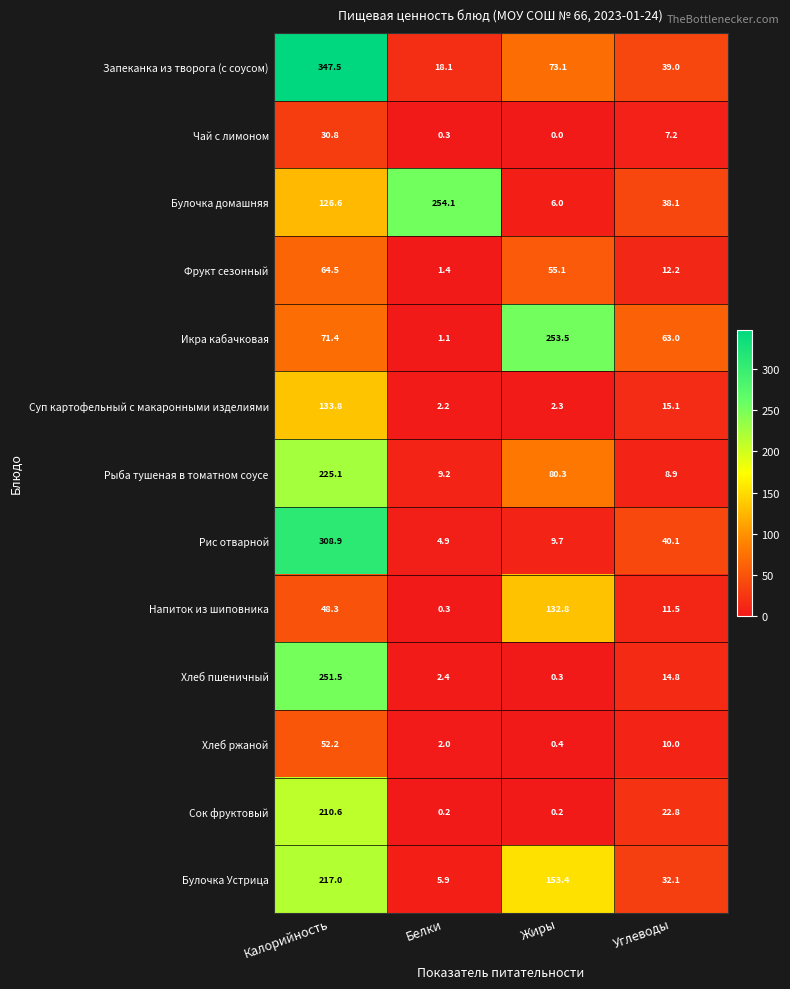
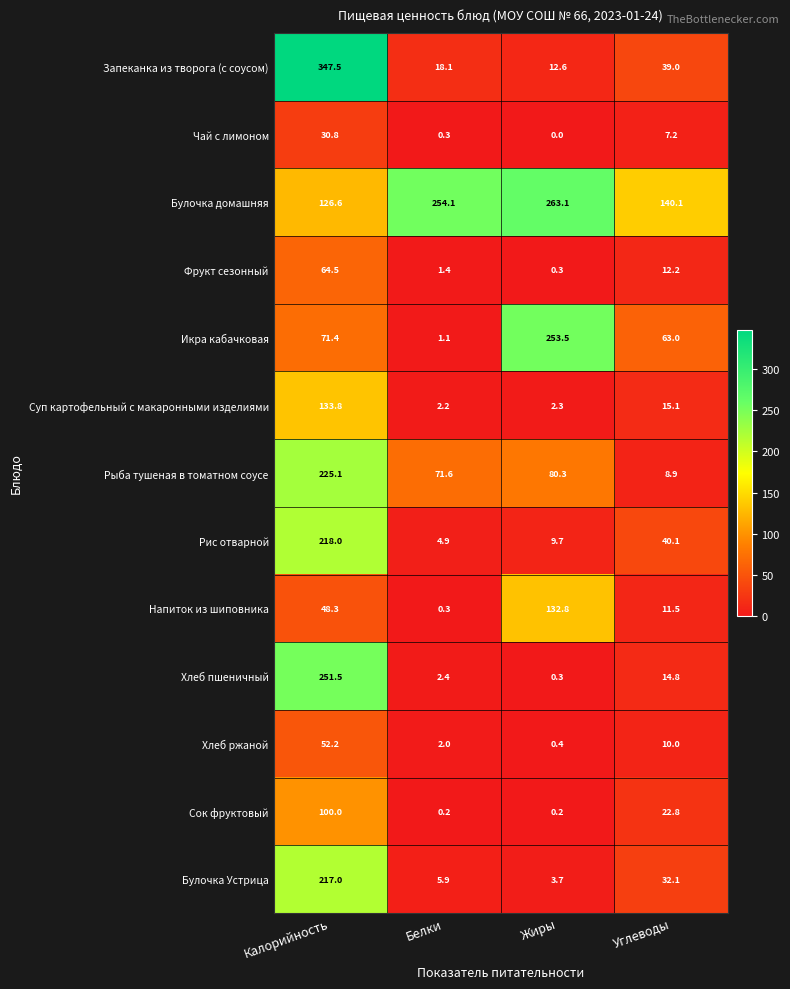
Запеканка из творога (с соусом), Жиры: 73.1 -> 12.6
Булочка домашняя, Жиры: 6.0 -> 263.1
Булочка домашняя, Углеводы: 38.1 -> 140.1
Фрукт сезонный, Жиры: 55.1 -> 0.3
Рыба тушеная в томатном соусе, Белки: 9.2 -> 71.6
Рис отварной, Калорийность: 308.9 -> 218.0
Сок фруктовый, Калорийность: 210.6 -> 100.0
Булочка Устрица, Жиры: 153.4 -> 3.7
